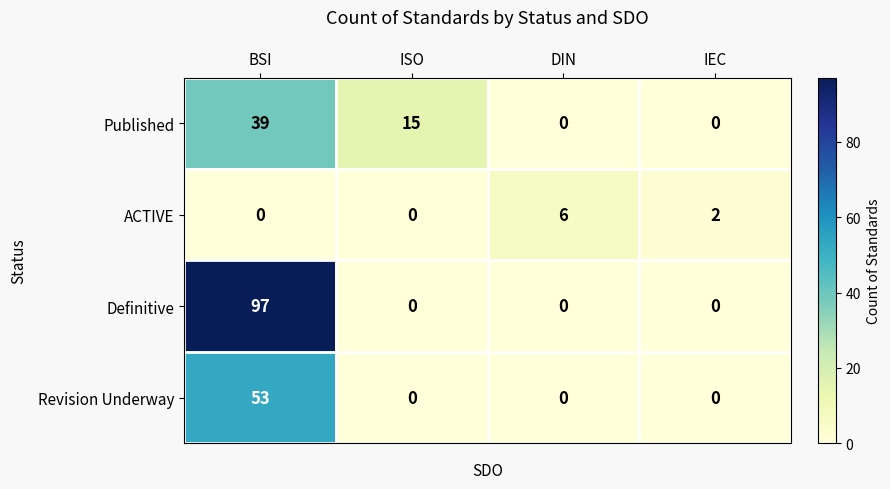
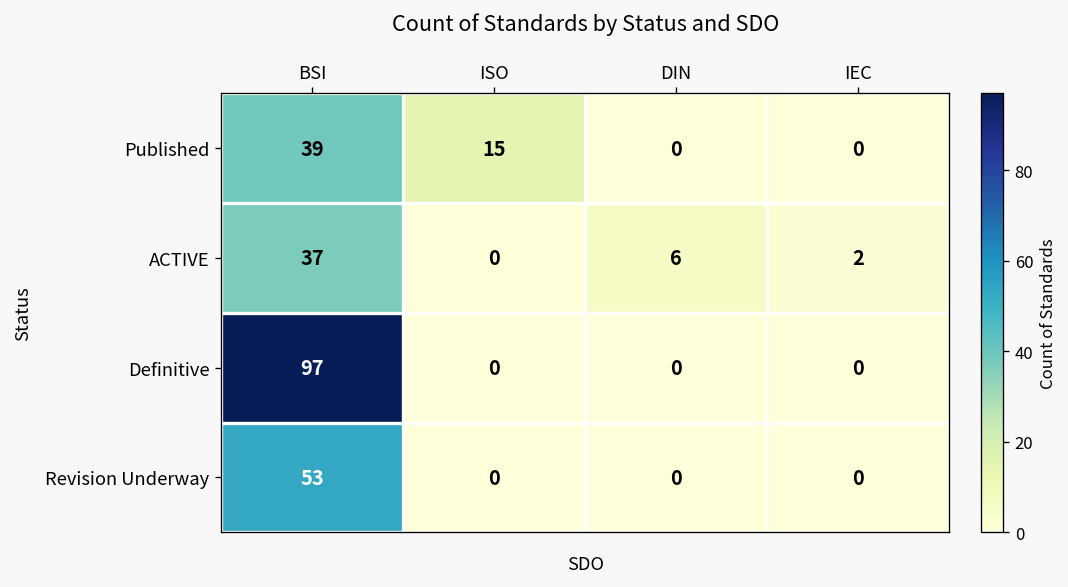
ACTIVE, BSI: 0 -> 37
